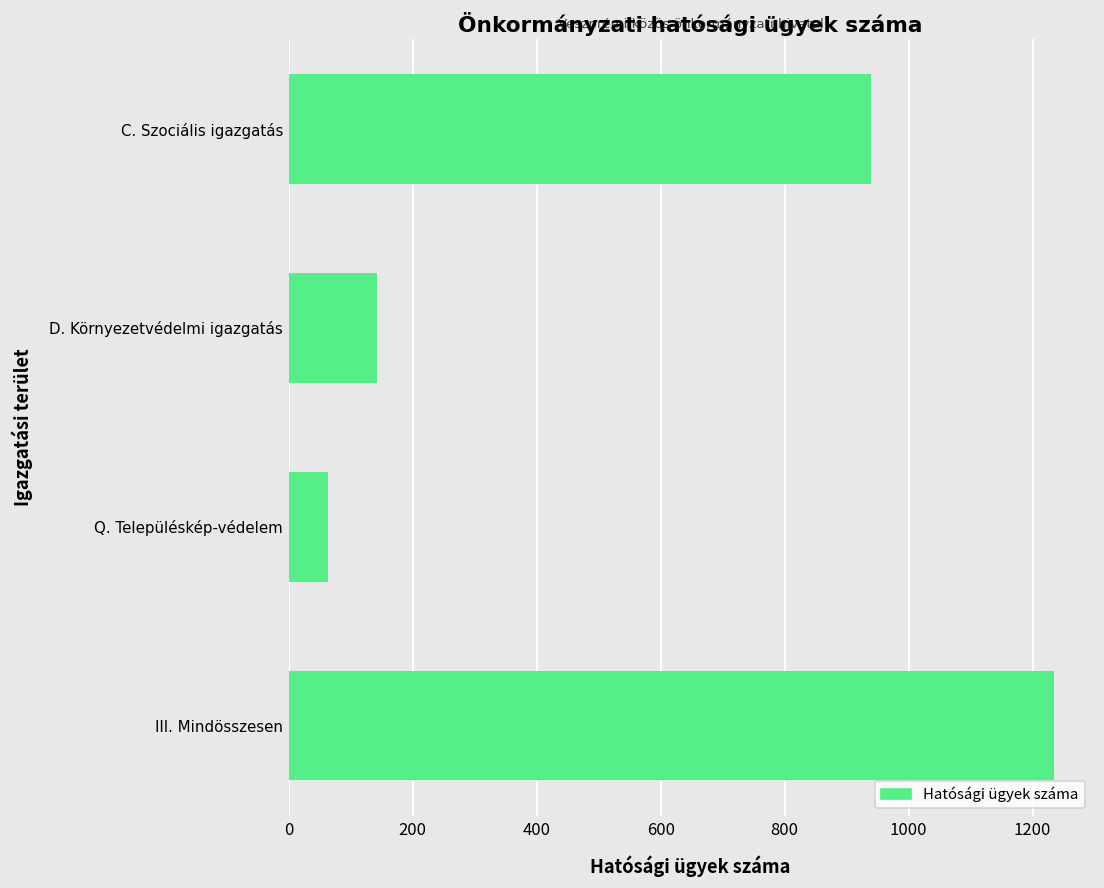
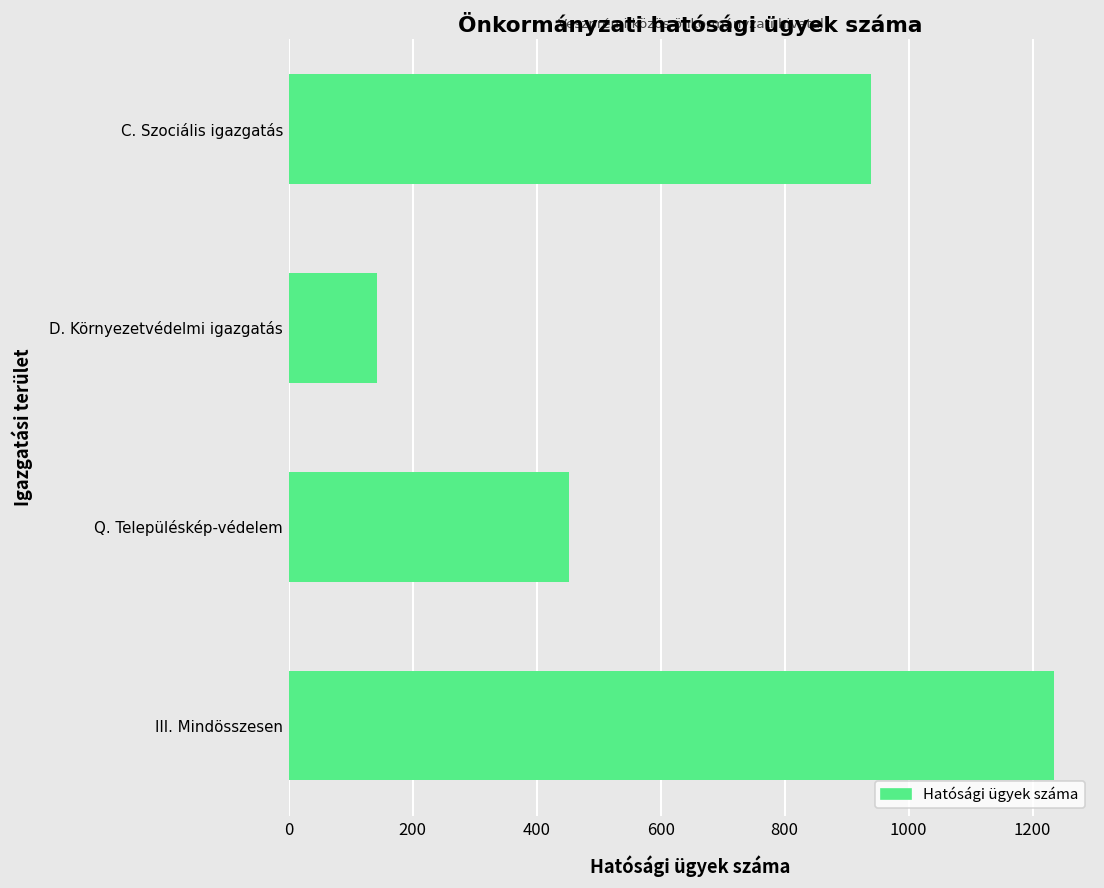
Q. Településkép-védelem: 60 -> 450
